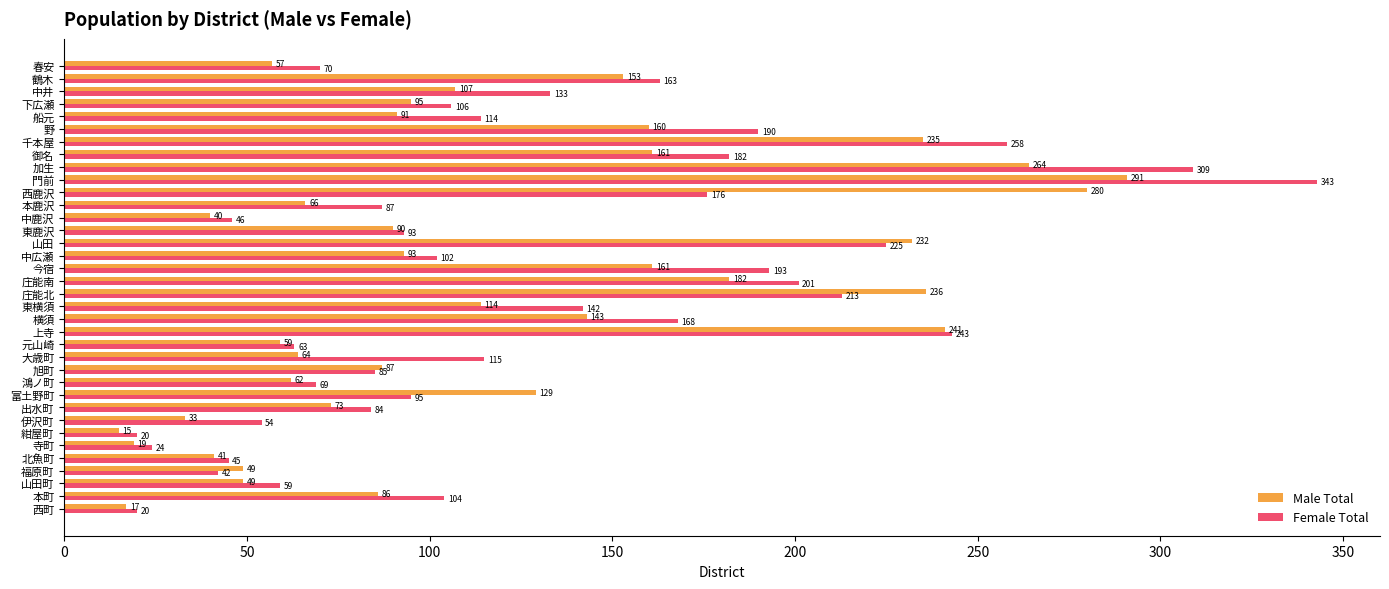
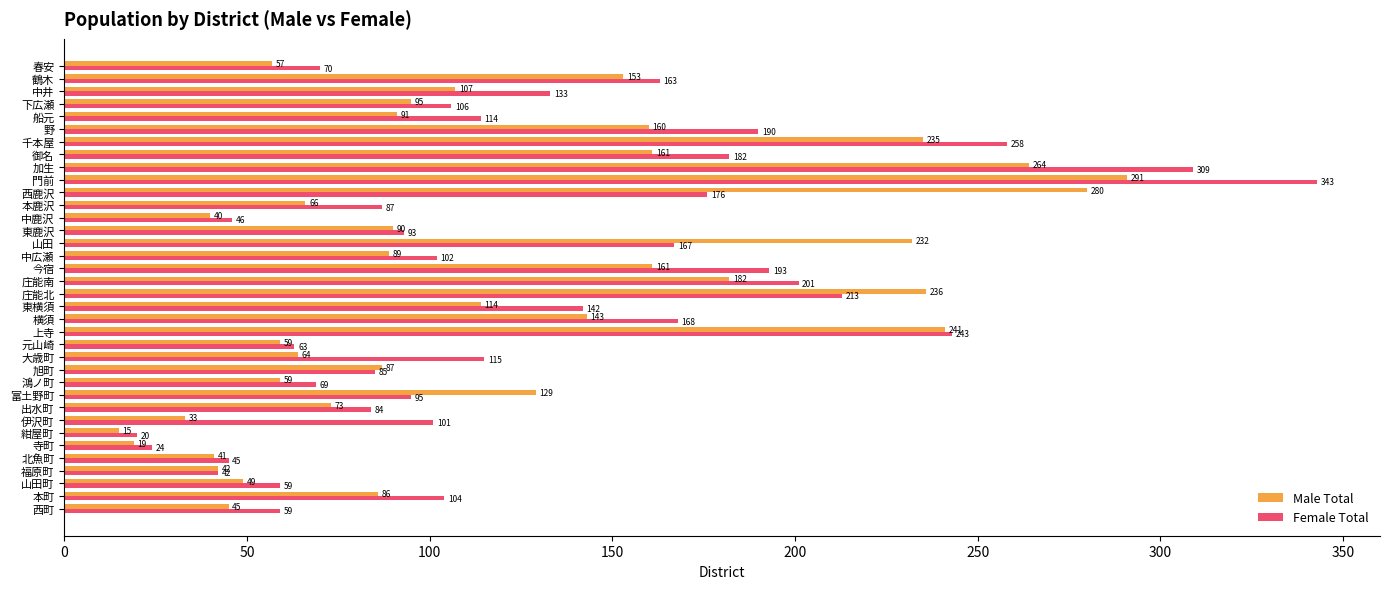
Female Total, 山田: 225 -> 167
Male Total, 中広瀬: 93 -> 89
Male Total, 鴻ノ町: 62 -> 59
Female Total, 伊沢町: 54 -> 101
Male Total, 福原町: 49 -> 42
Male Total, 西町: 17 -> 45
Female Total, 西町: 20 -> 59
